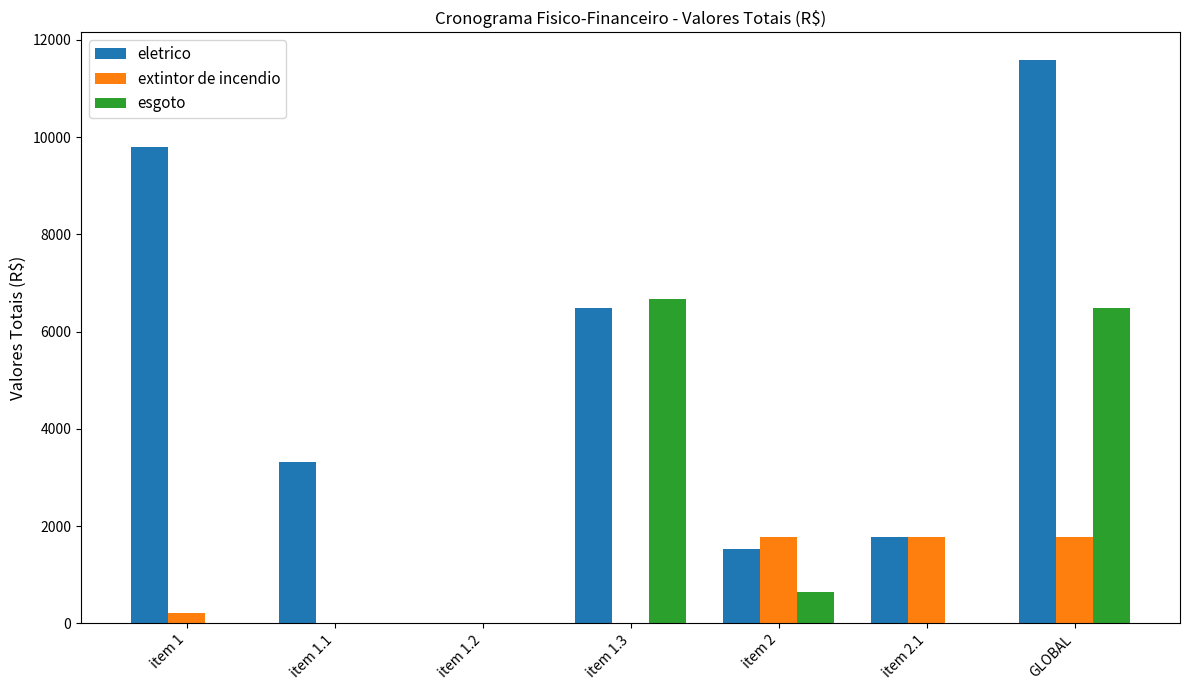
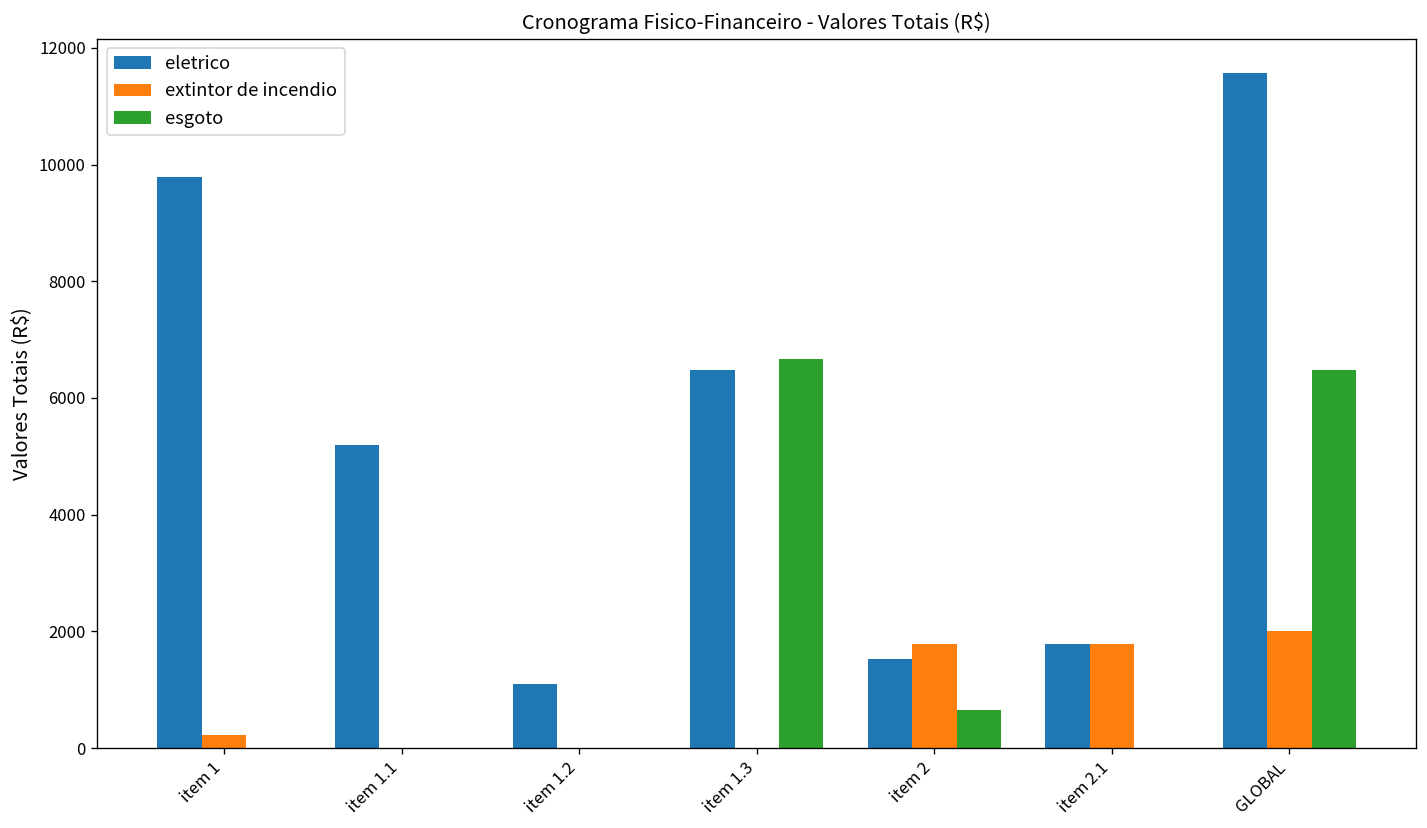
eletrico, item 1.1: 3300 -> 5200
eletrico, item 1.2: 0 -> 1100
extintor de incendio, GLOBAL: 1800 -> 2000
